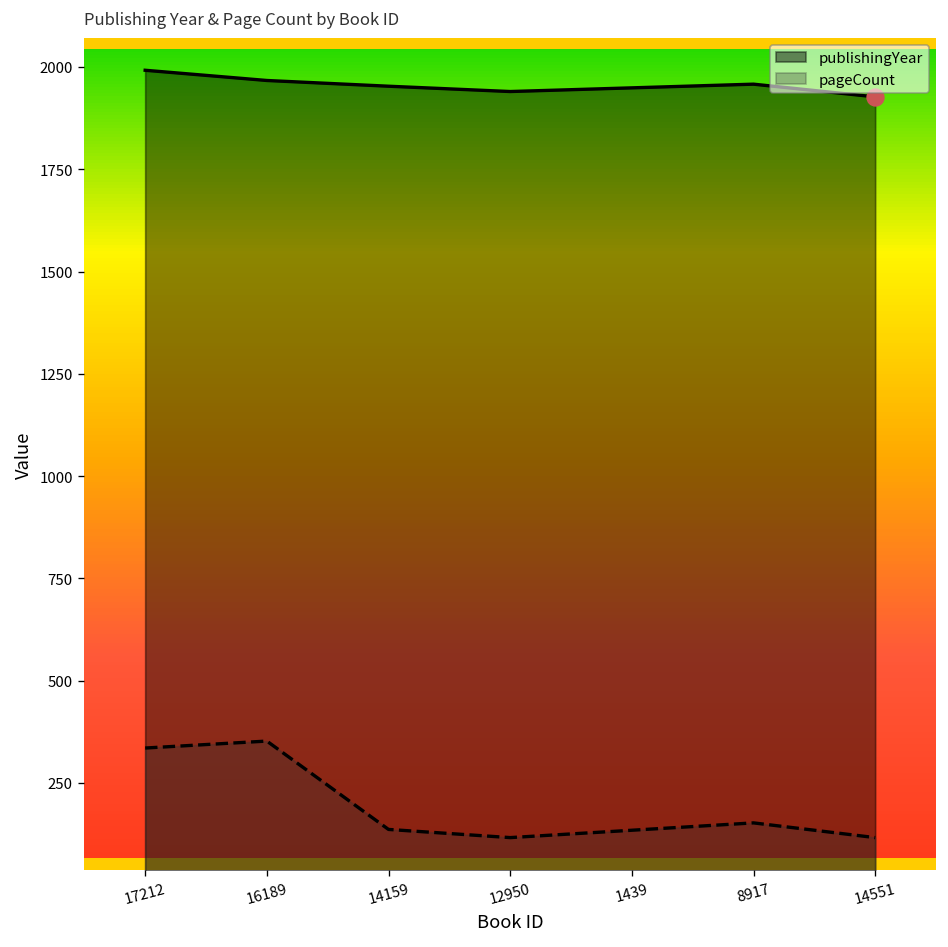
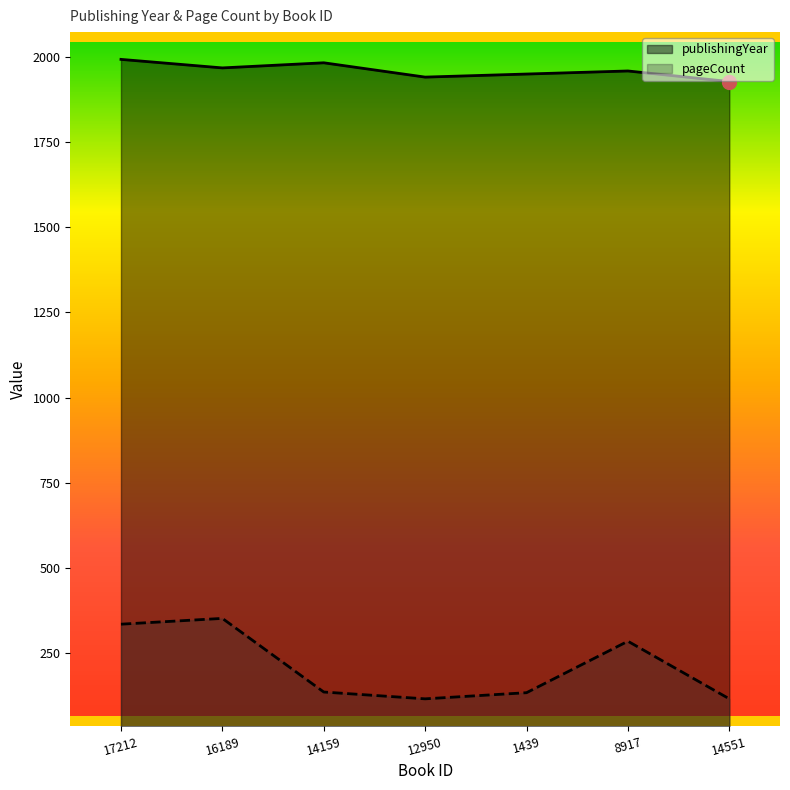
publishingYear, 14159: 1950 -> 1980
pageCount, 8917: 150 -> 290
